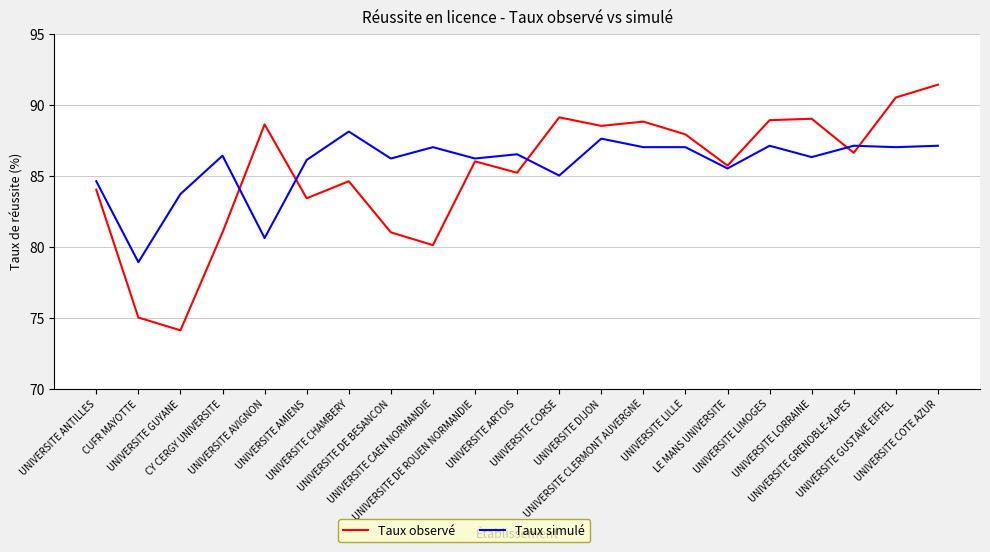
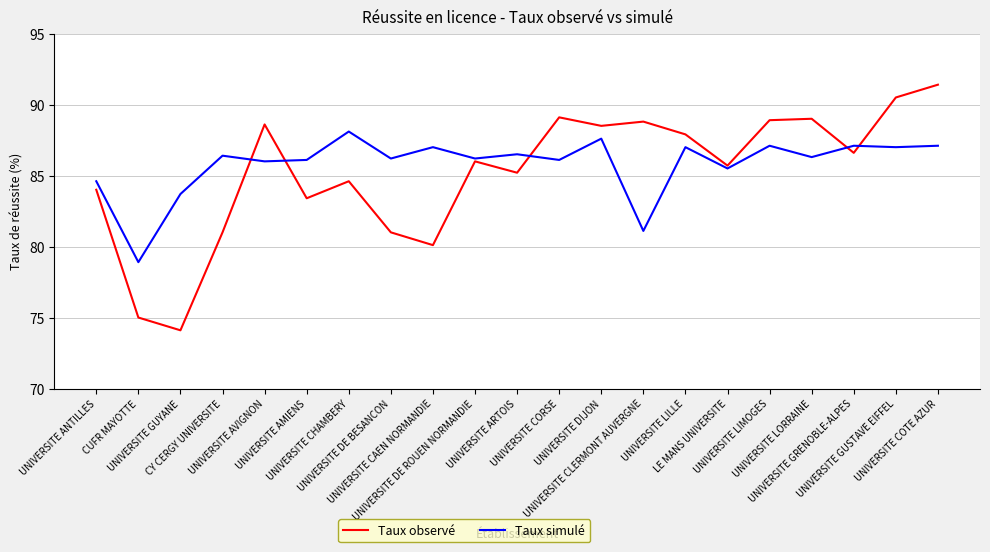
Taux simulé, UNIVERSITE AVIGNON: 80.6 -> 86.0
Taux simulé, UNIVERSITE CORSE: 85.0 -> 86.1
Taux simulé, UNIVERSITE CLERMONT AUVERGNE: 87.0 -> 81.1
